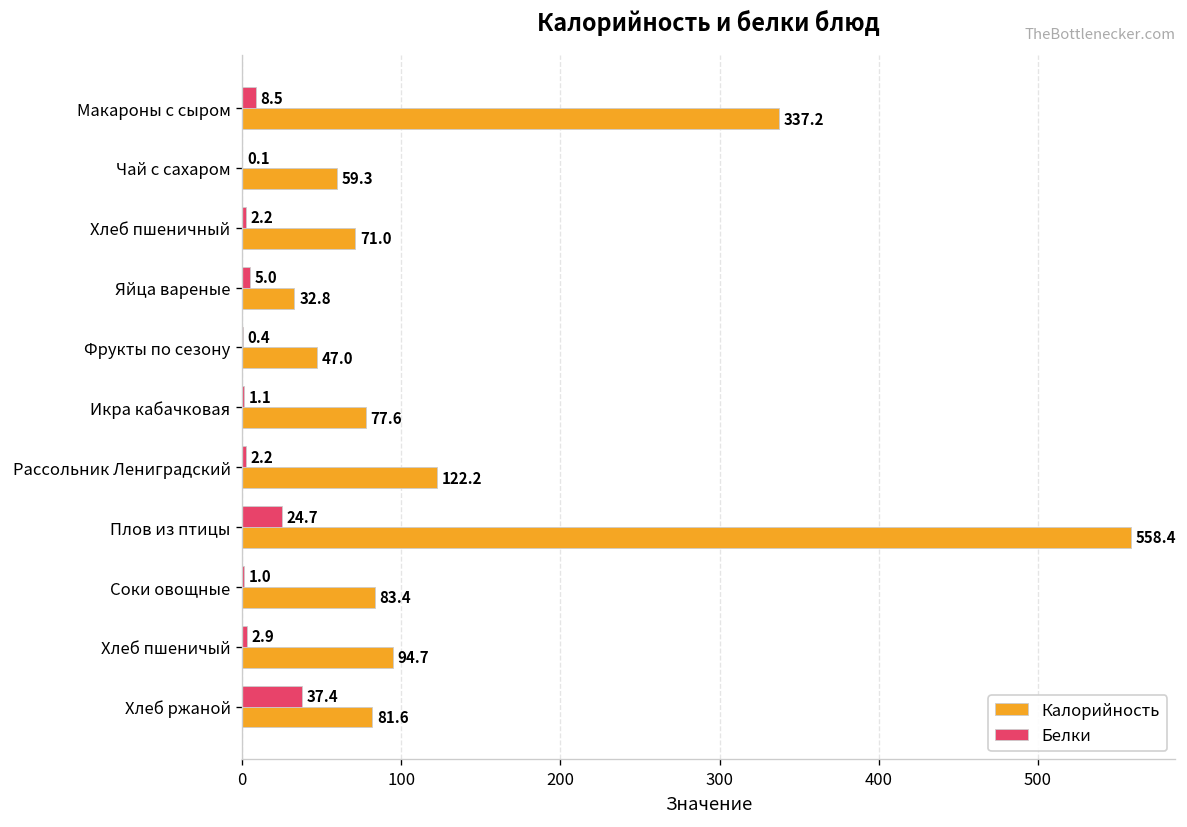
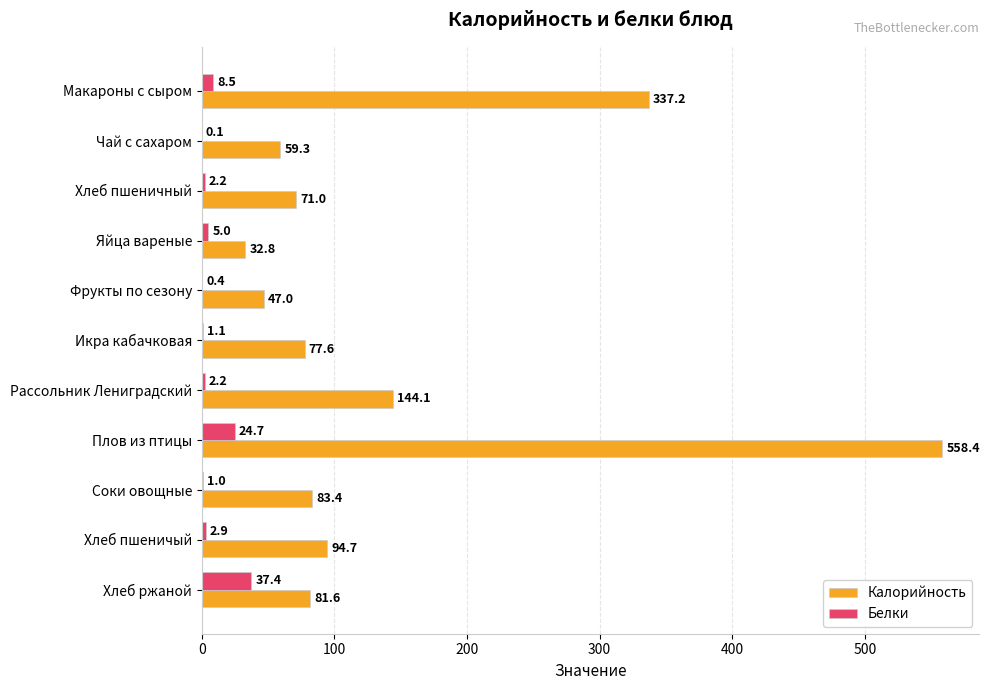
Калорийность, Рассольник Лениградский: 122.2 -> 144.1
